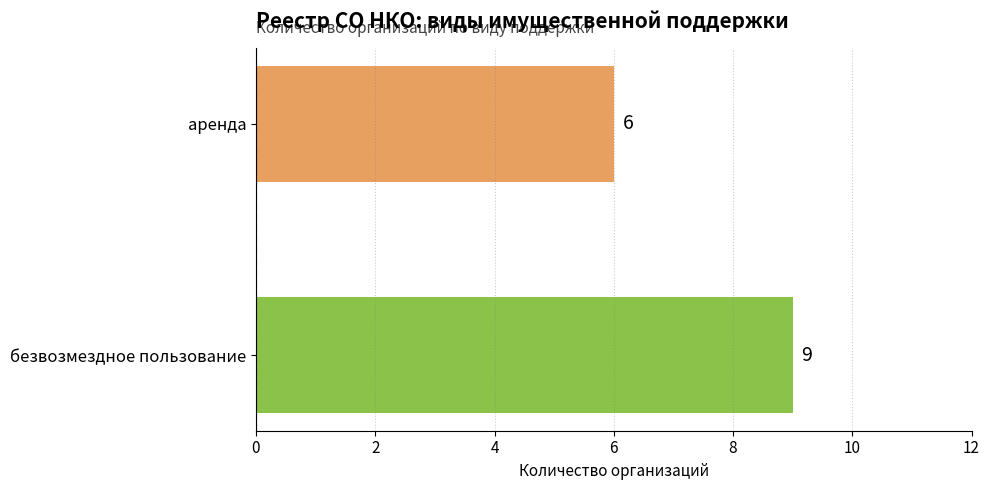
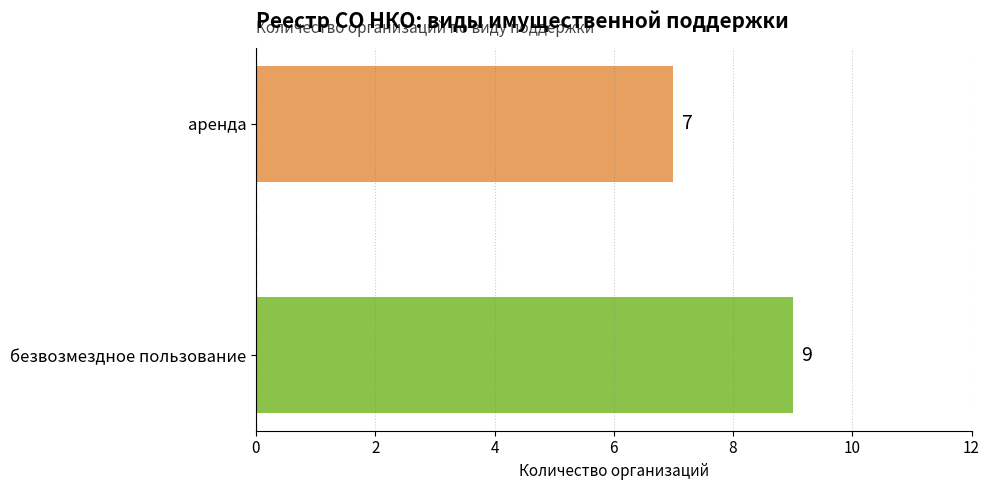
аренда: 6 -> 7
